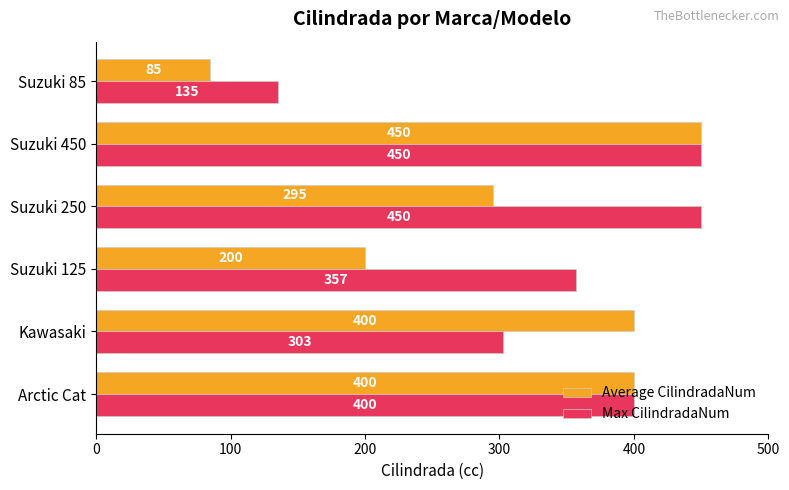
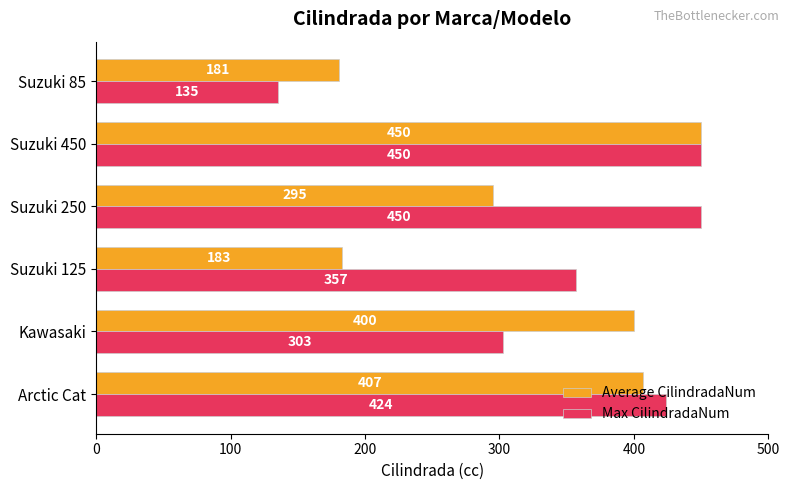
Average CilindradaNum, Suzuki 85: 85 -> 181
Average CilindradaNum, Suzuki 125: 200 -> 183
Average CilindradaNum, Arctic Cat: 400 -> 407
Max CilindradaNum, Arctic Cat: 400 -> 424
